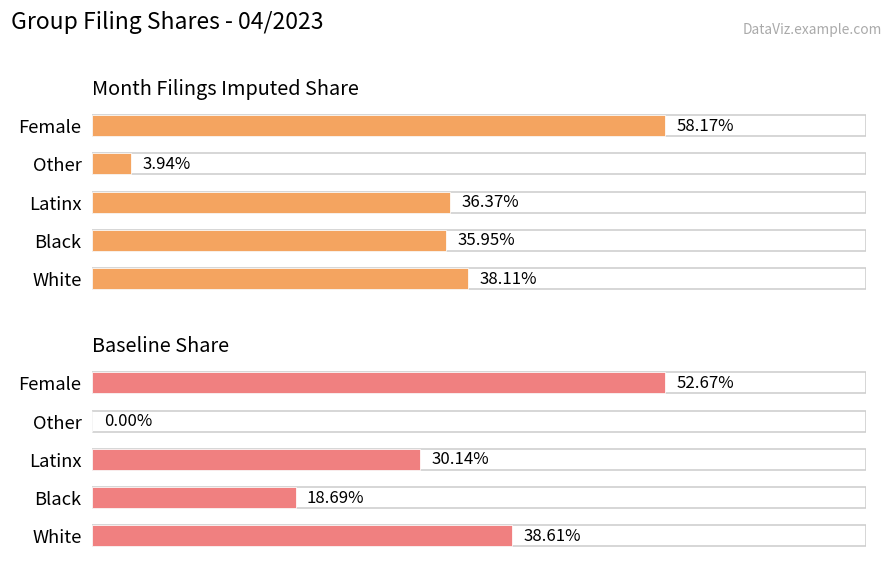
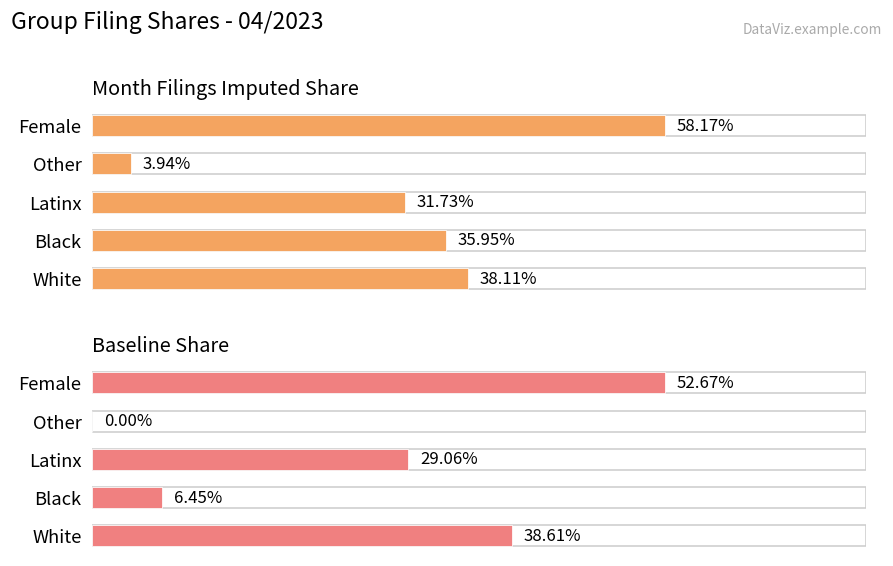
Month Filings Imputed Share, Latinx: 36.37% -> 31.73%
Baseline Share, Latinx: 30.14% -> 29.06%
Baseline Share, Black: 18.69% -> 6.45%
